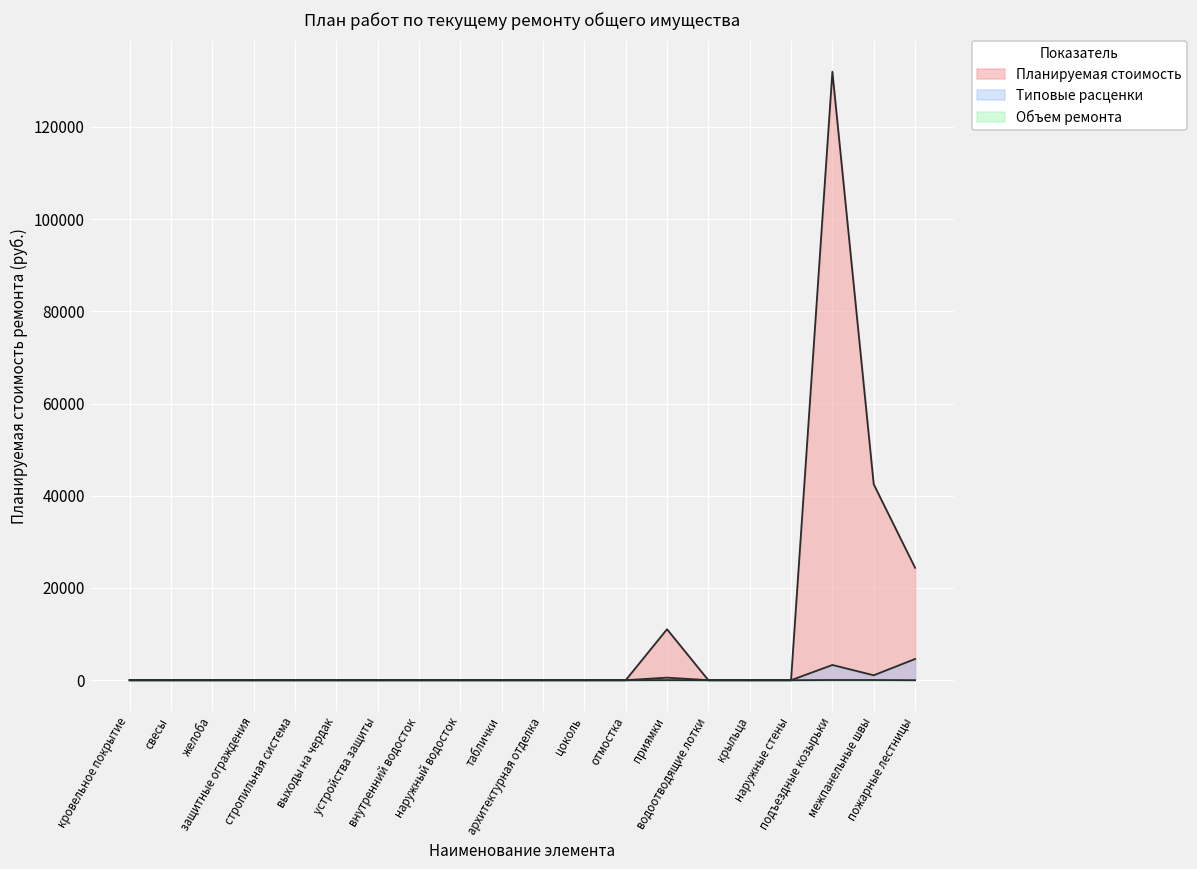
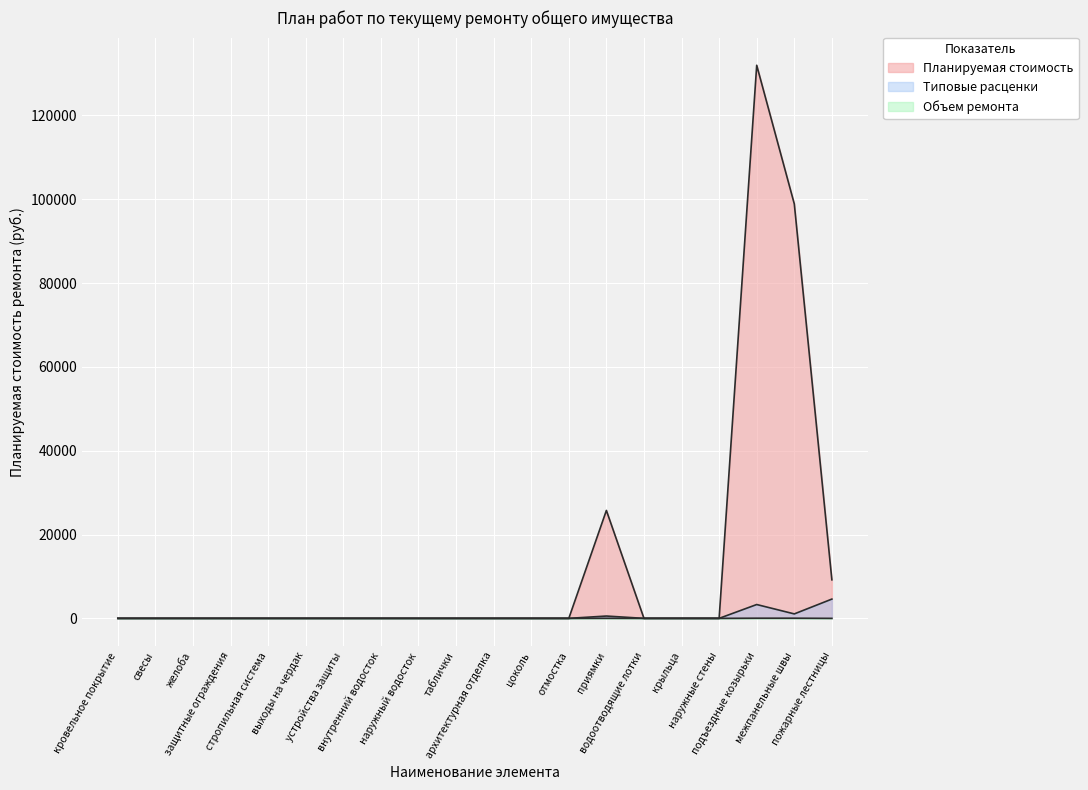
Планируемая стоимость, приямки: 11000 -> 26000
Планируемая стоимость, межпанельные швы: 42000 -> 99000
Планируемая стоимость, пожарные лестницы: 24000 -> 9000
